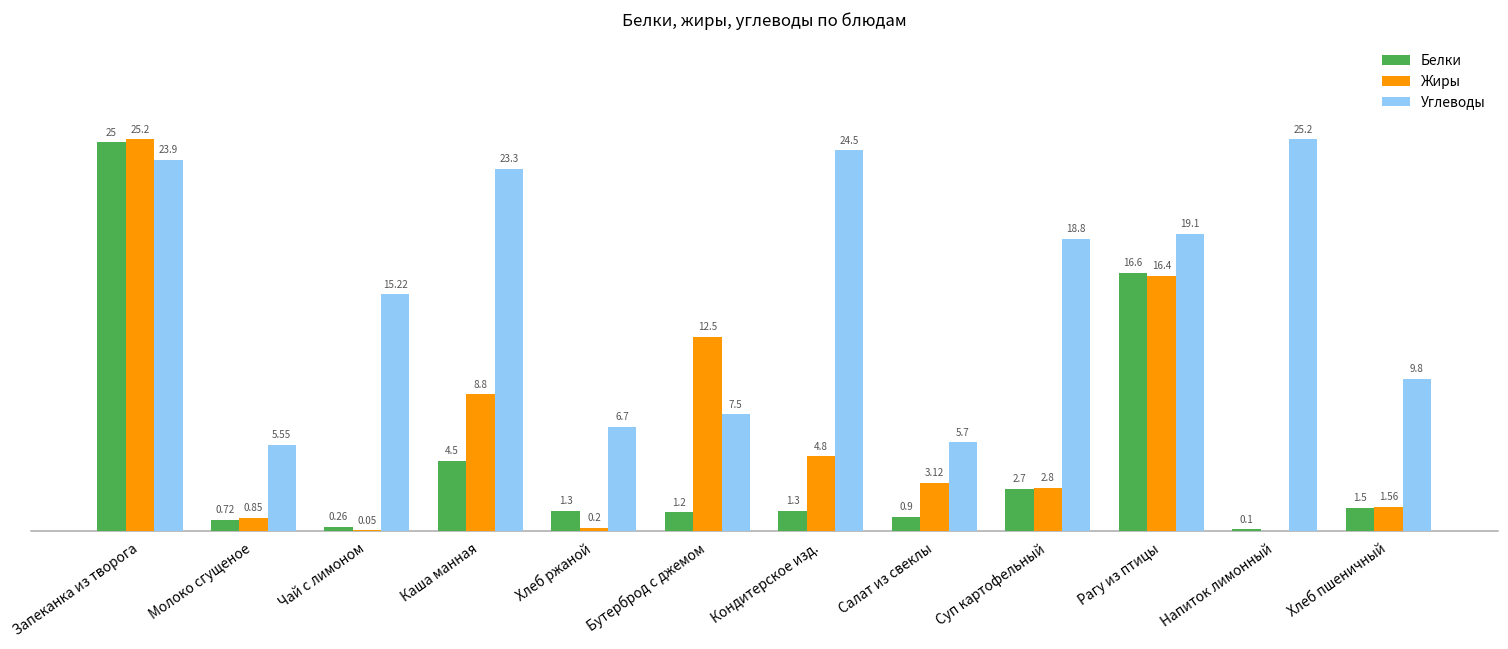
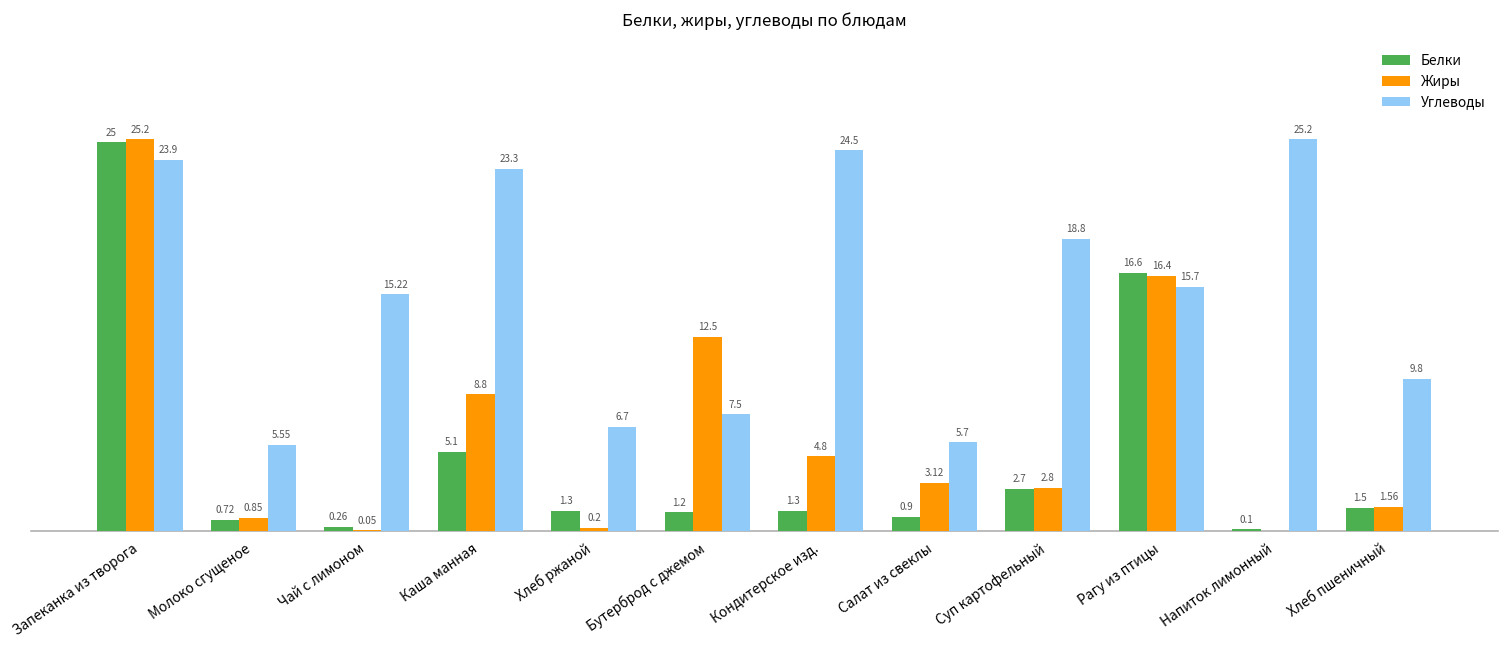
Белки, Каша манная: 4.5 -> 5.1
Углеводы, Рагу из птицы: 19.1 -> 15.7
